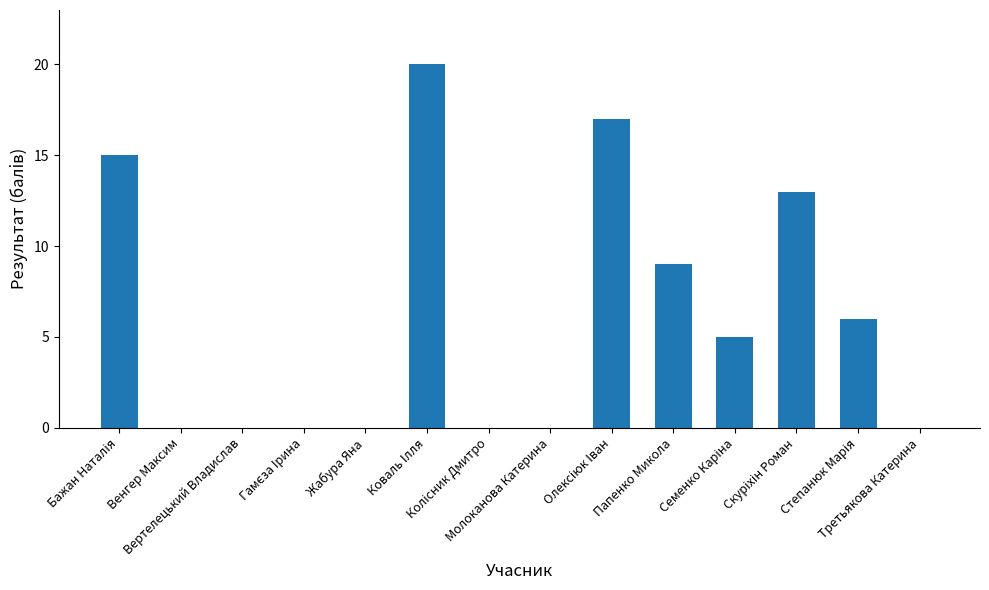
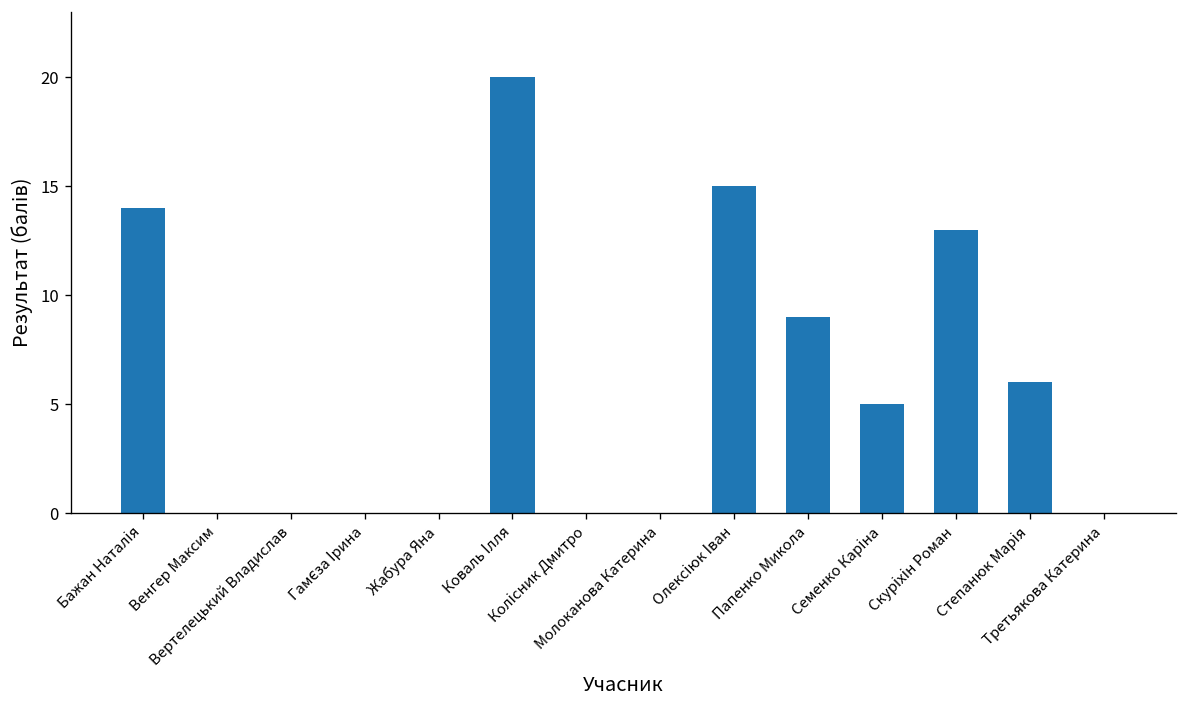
Бажан Наталія: 15 -> 14
Олексіюк Іван: 17 -> 15
